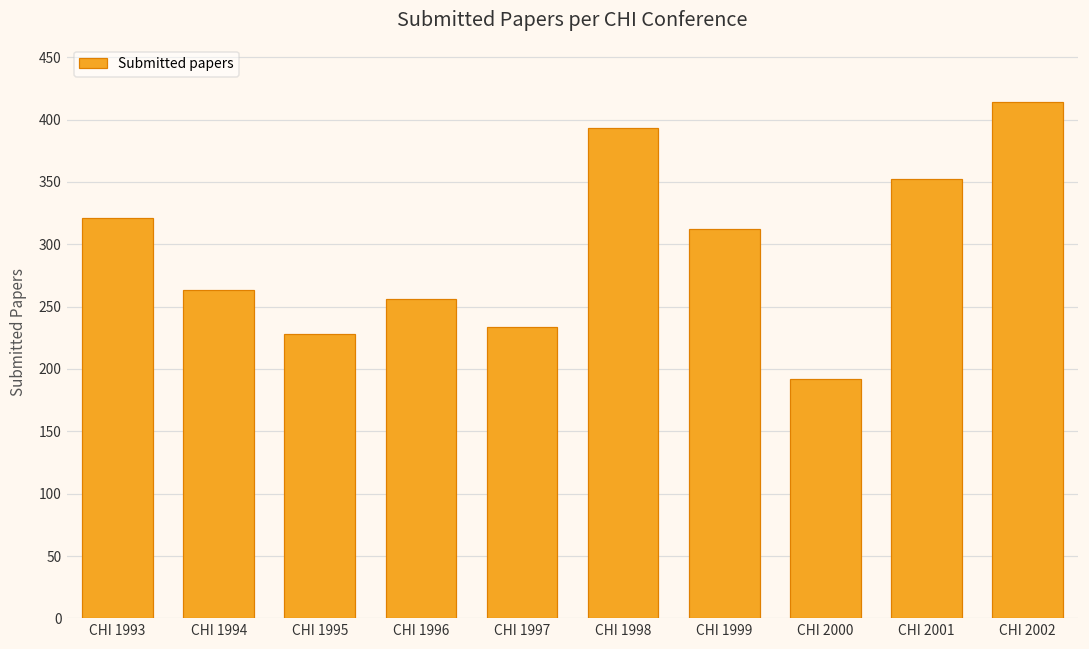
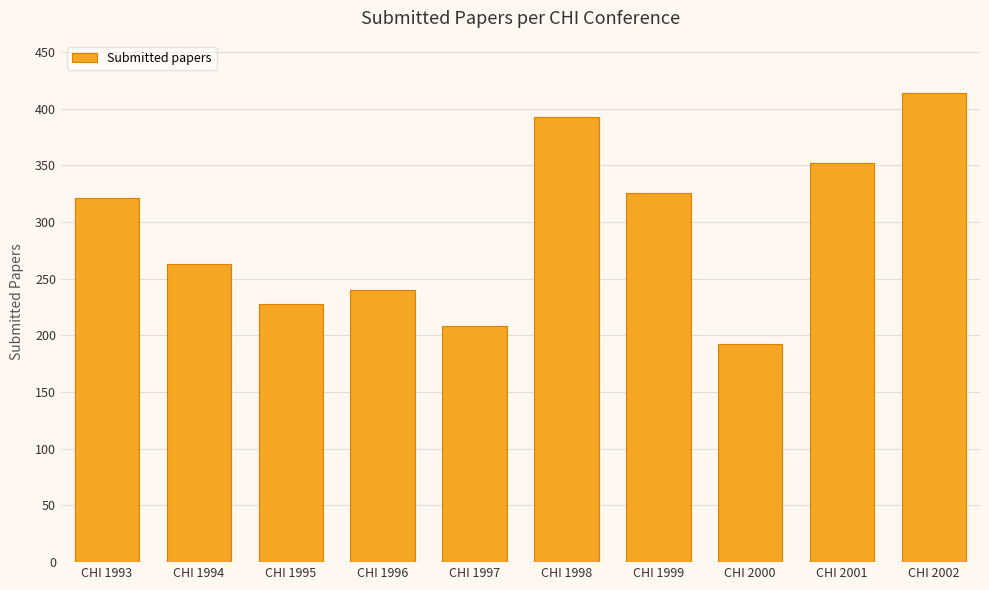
CHI 1996: 256 -> 240
CHI 1997: 234 -> 208
CHI 1999: 312 -> 326
